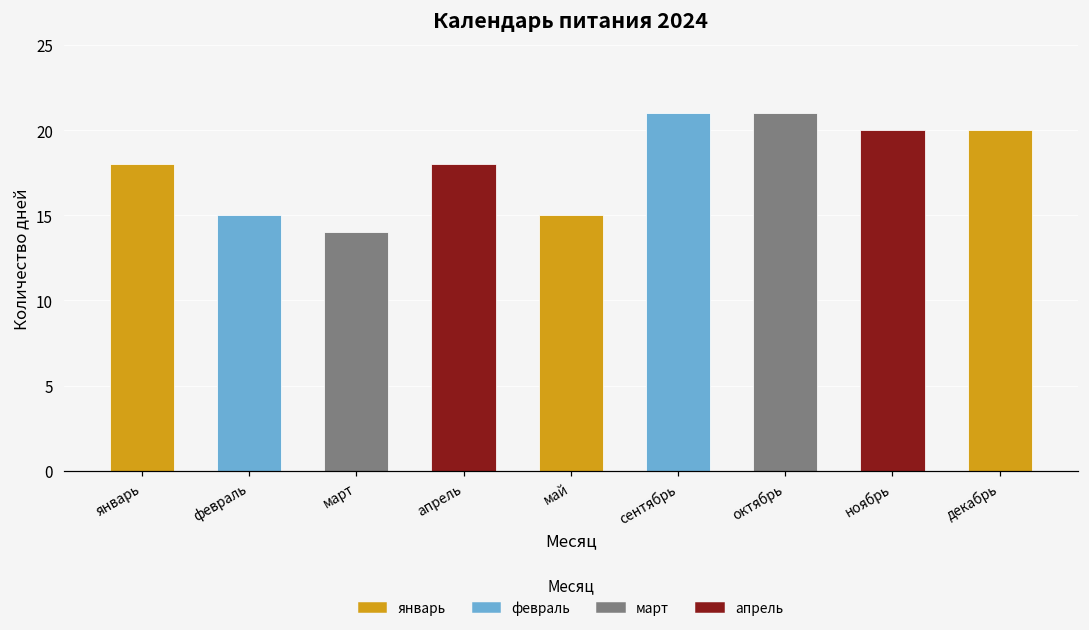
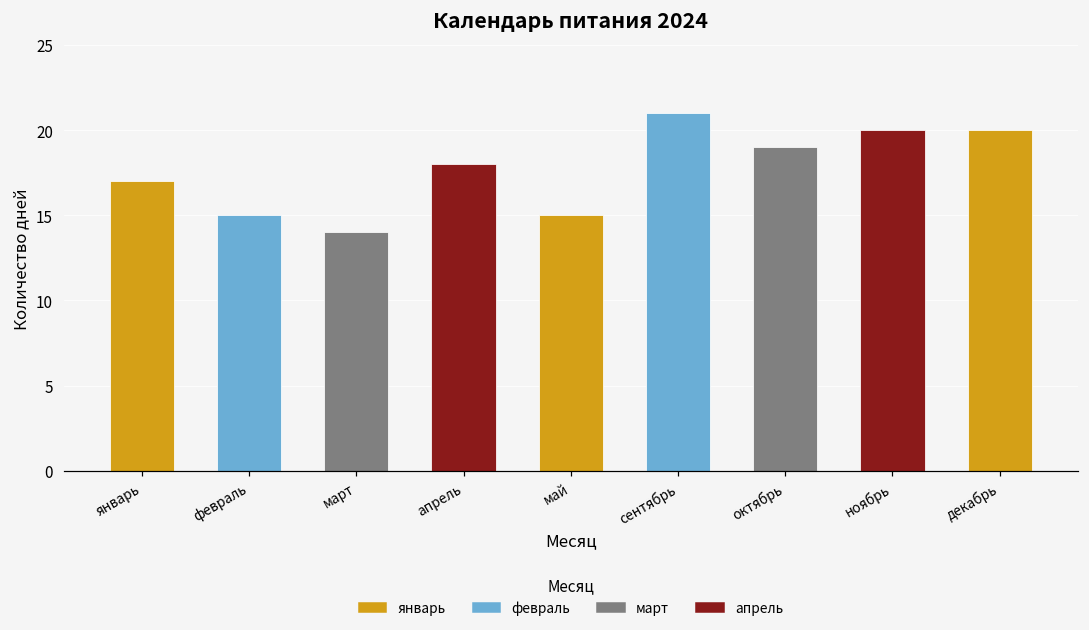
январь: 18 -> 17
октябрь: 21 -> 19
